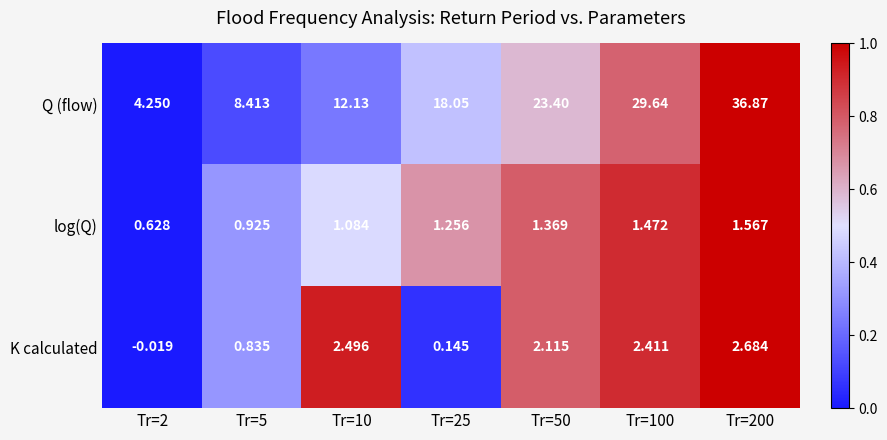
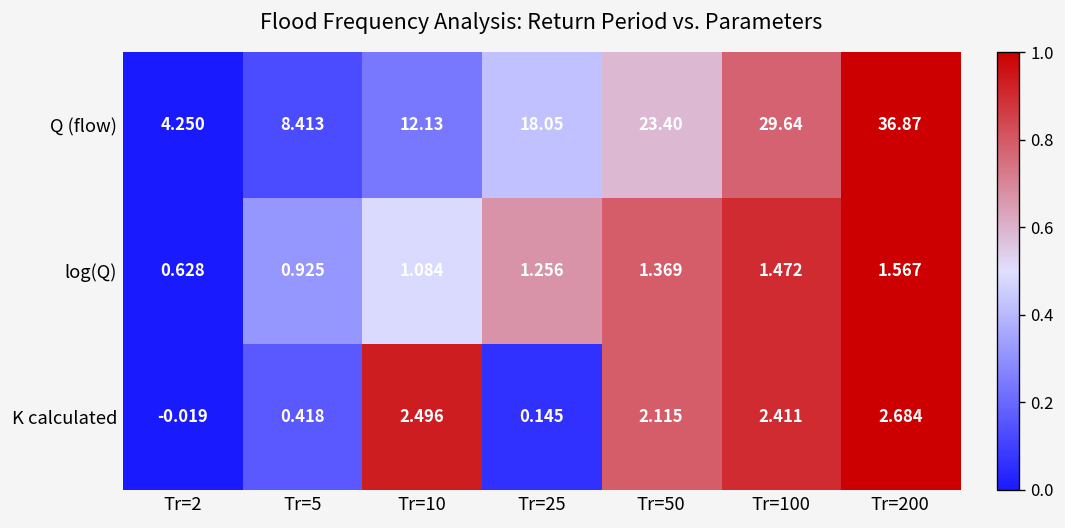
K calculated, Tr=5: 0.835 -> 0.418
